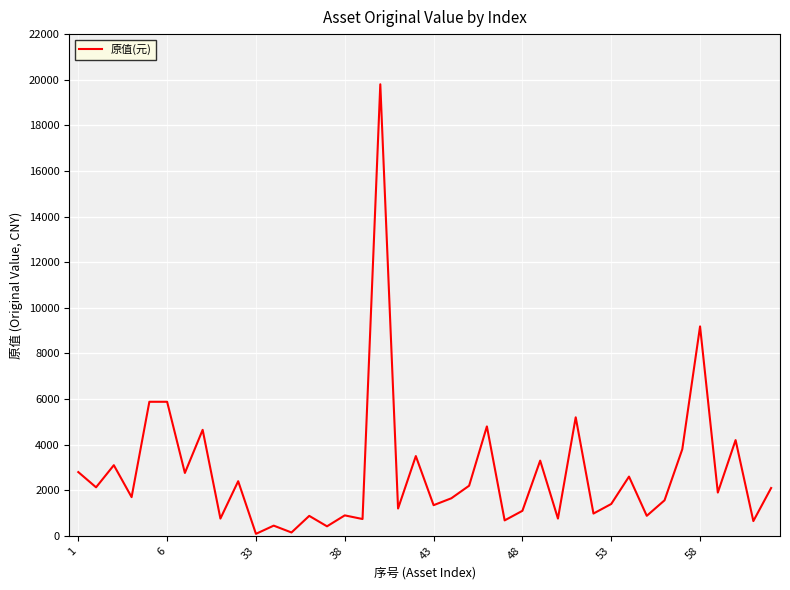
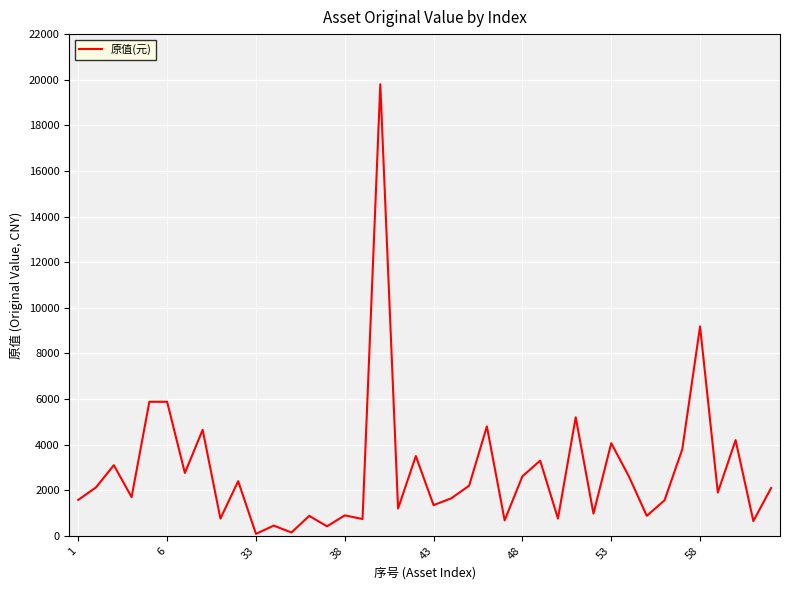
1: 2800 -> 1600
48: 1100 -> 2600
53: 1400 -> 4100
